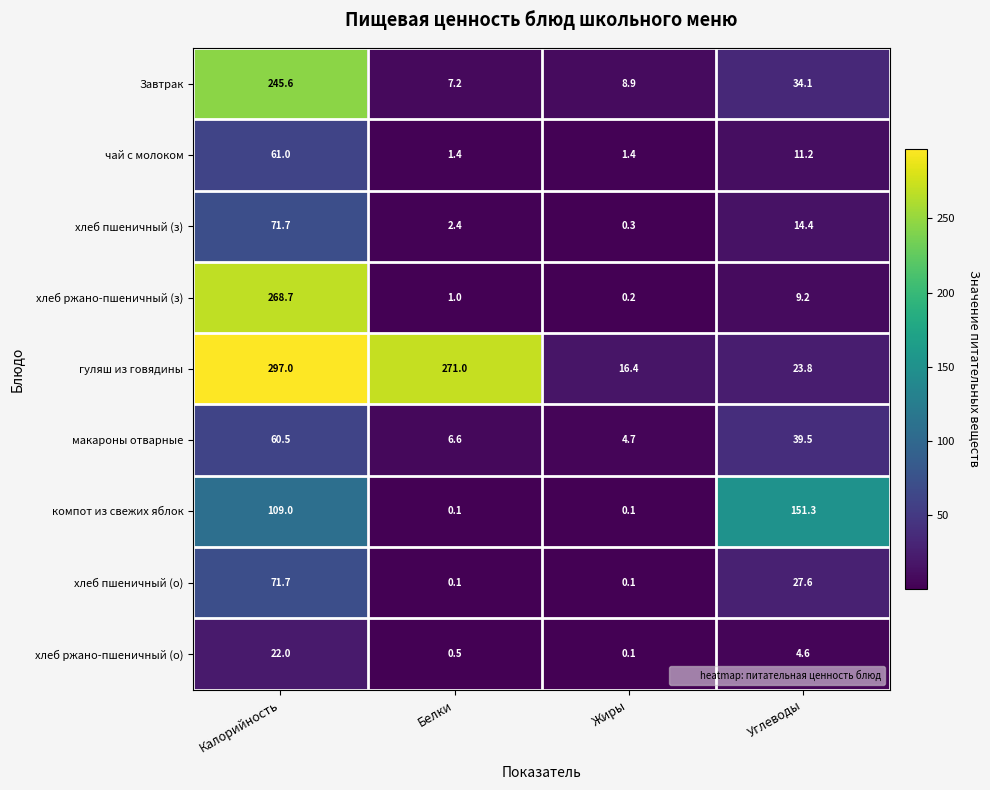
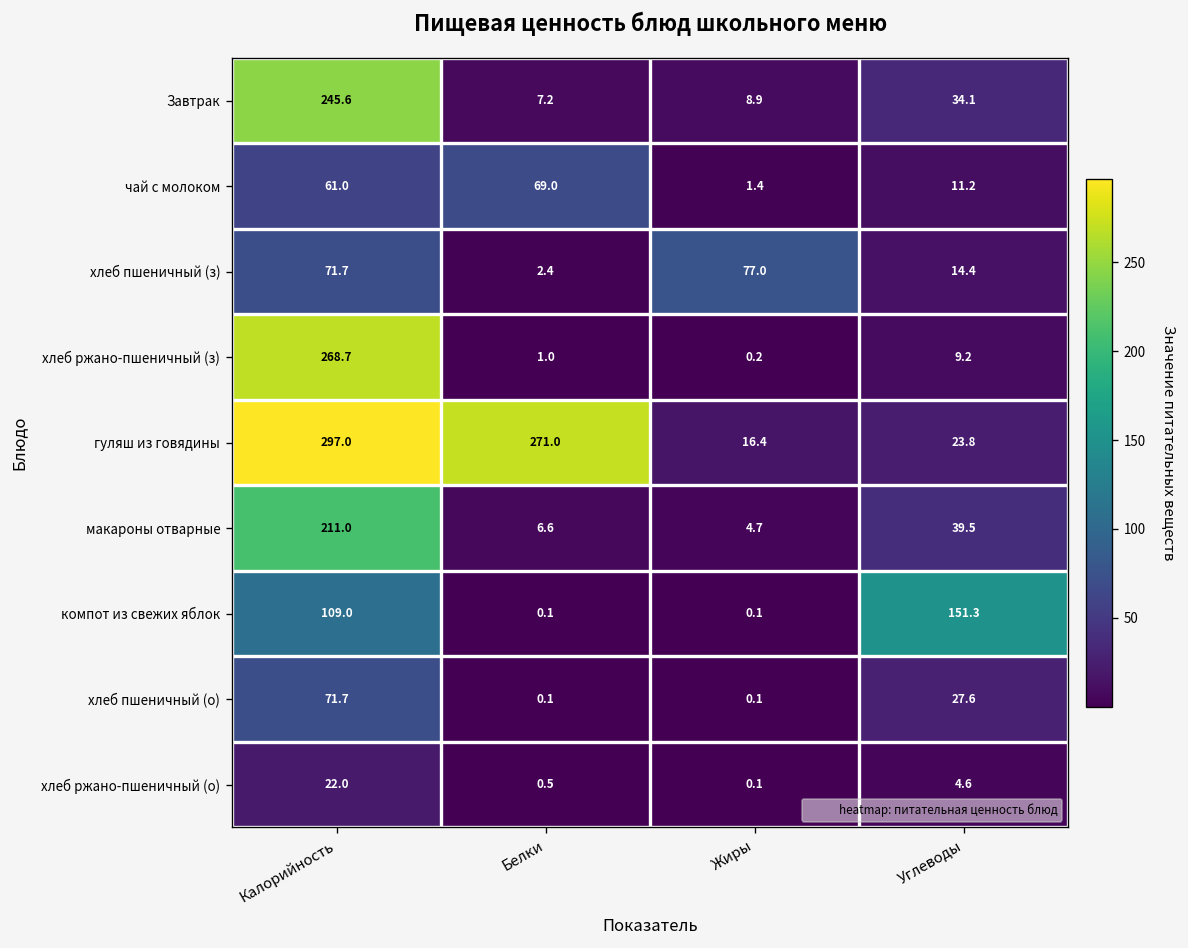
чай с молоком, Белки: 1.4 -> 69.0
хлеб пшеничный (з), Жиры: 0.3 -> 77.0
макароны отварные, Калорийность: 60.5 -> 211.0
